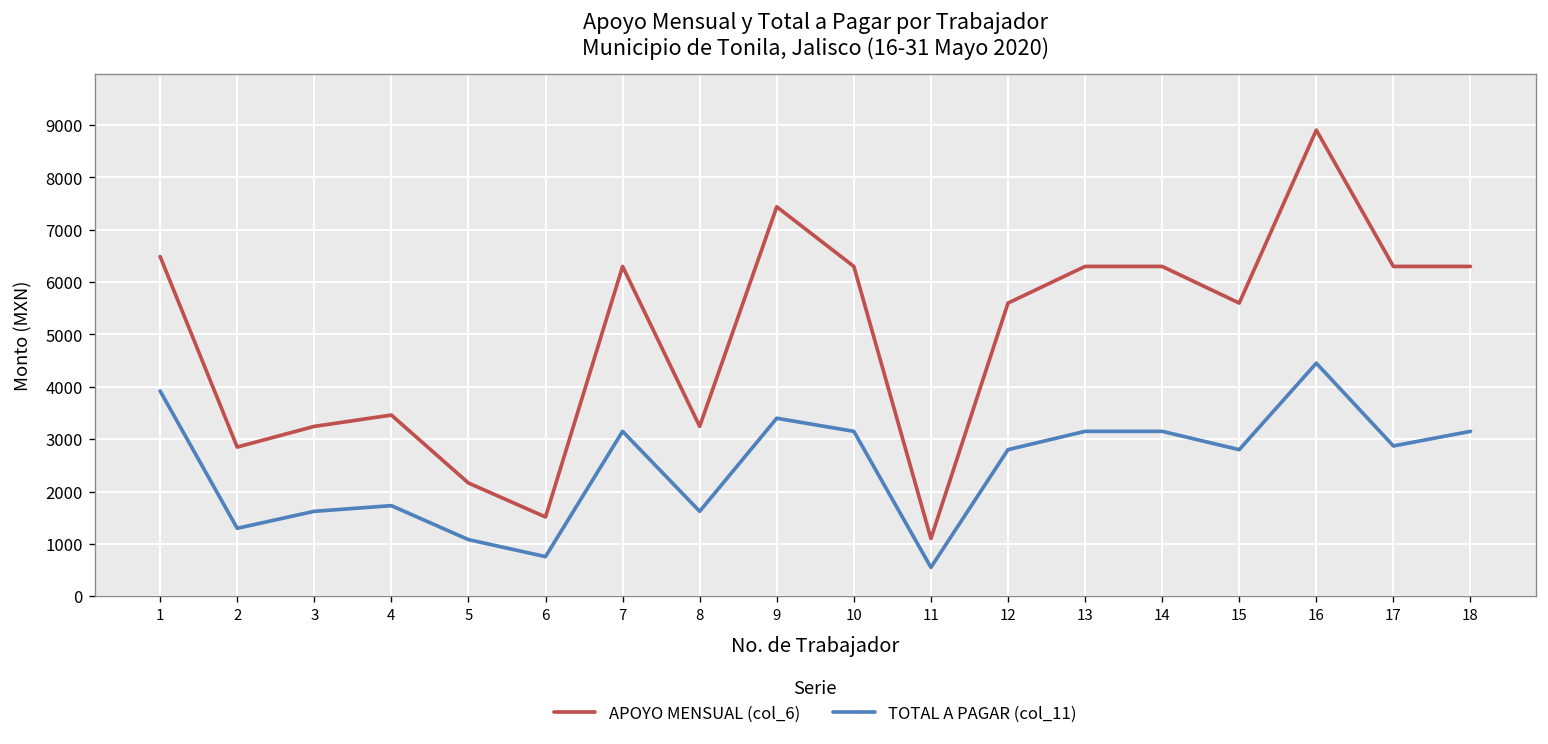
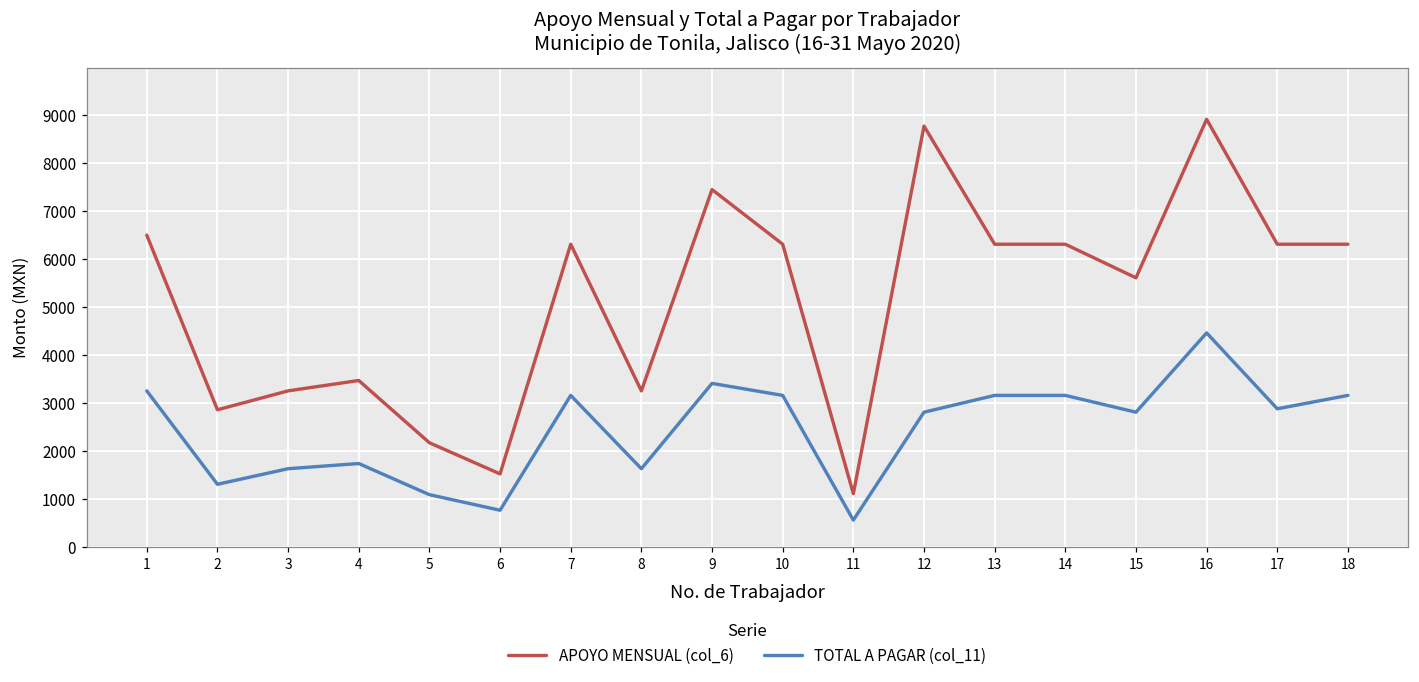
TOTAL A PAGAR (col_11), 1: 3900 -> 3200
APOYO MENSUAL (col_6), 12: 5600 -> 8800
